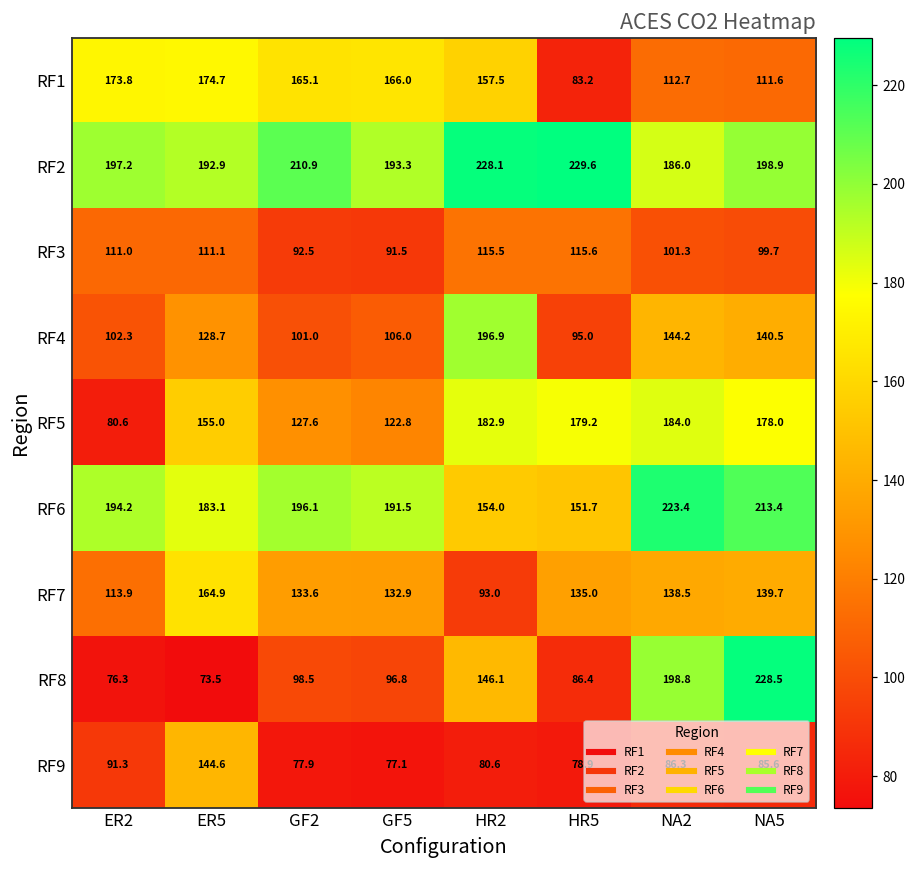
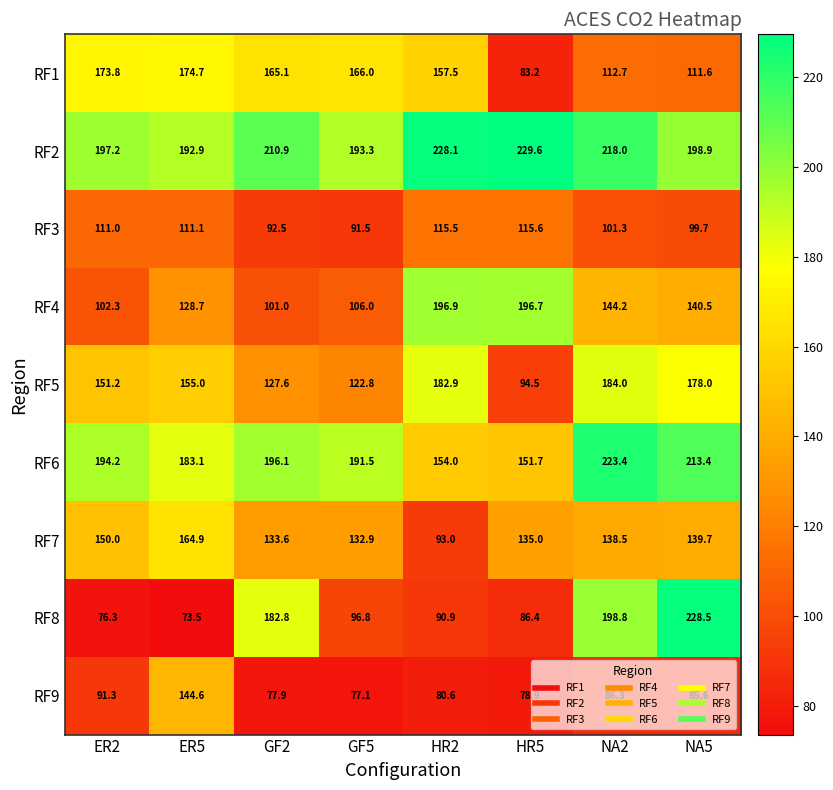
RF2, NA2: 186.0 -> 218.0
RF4, HR5: 95.0 -> 196.7
RF5, ER2: 80.6 -> 151.2
RF5, HR5: 179.2 -> 94.5
RF7, ER2: 113.9 -> 150.0
RF8, GF2: 98.5 -> 182.8
RF8, HR2: 146.1 -> 90.9
